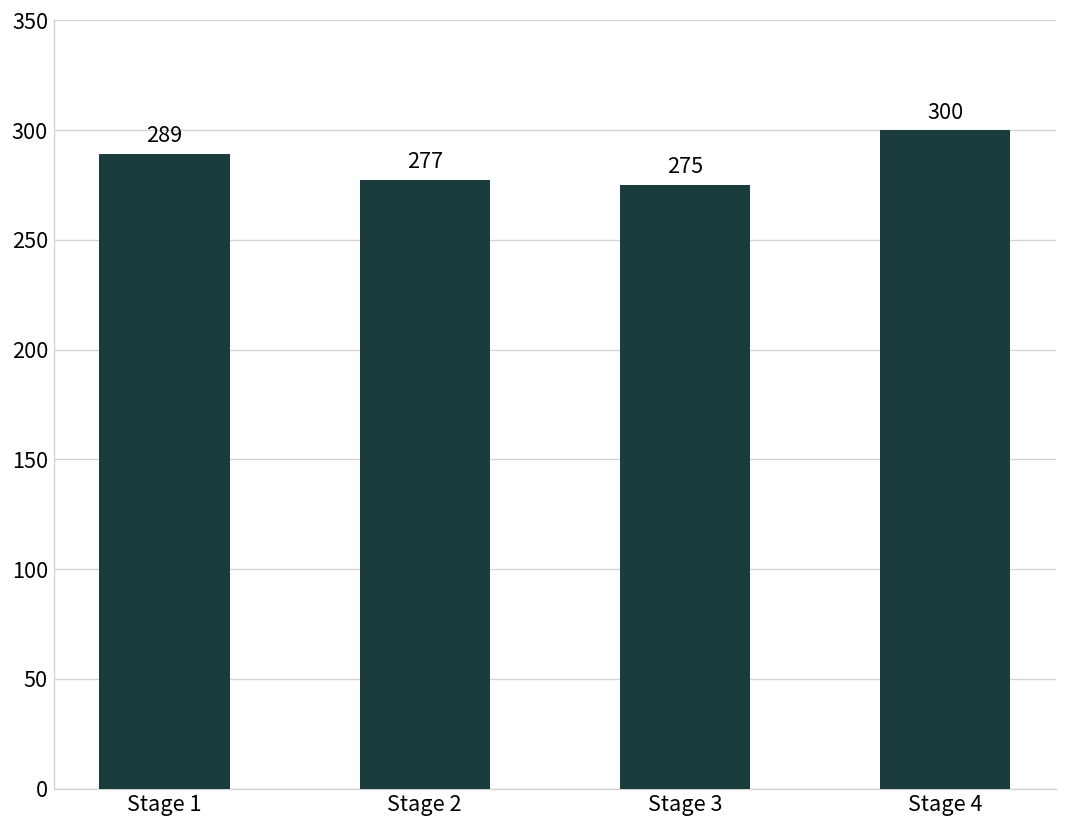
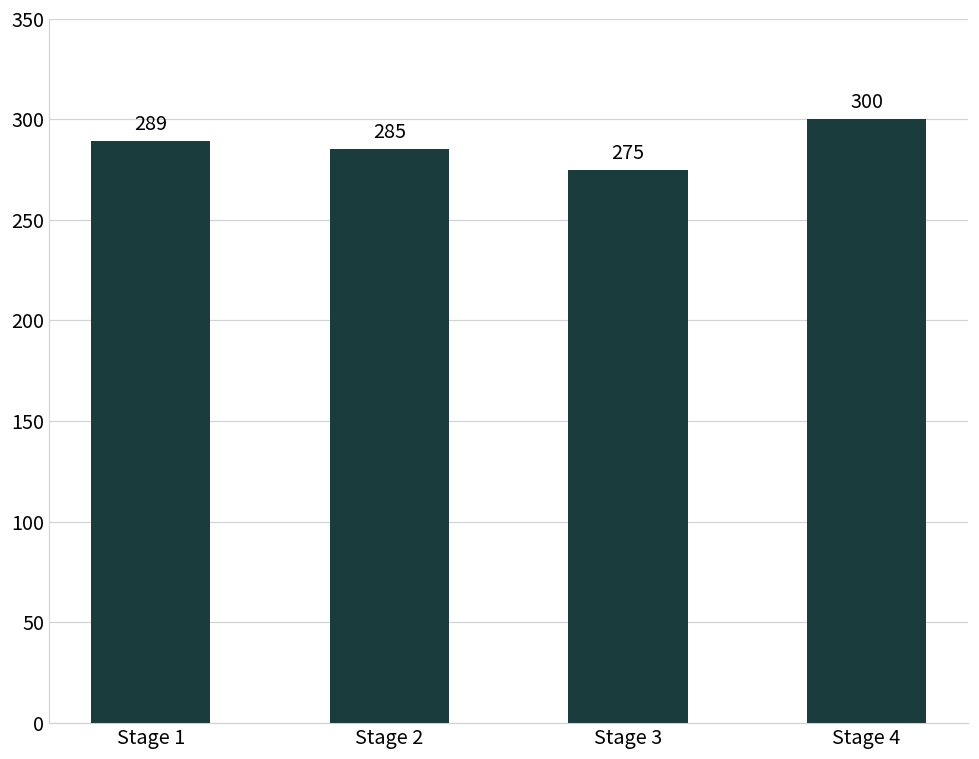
Stage 2: 277 -> 285
